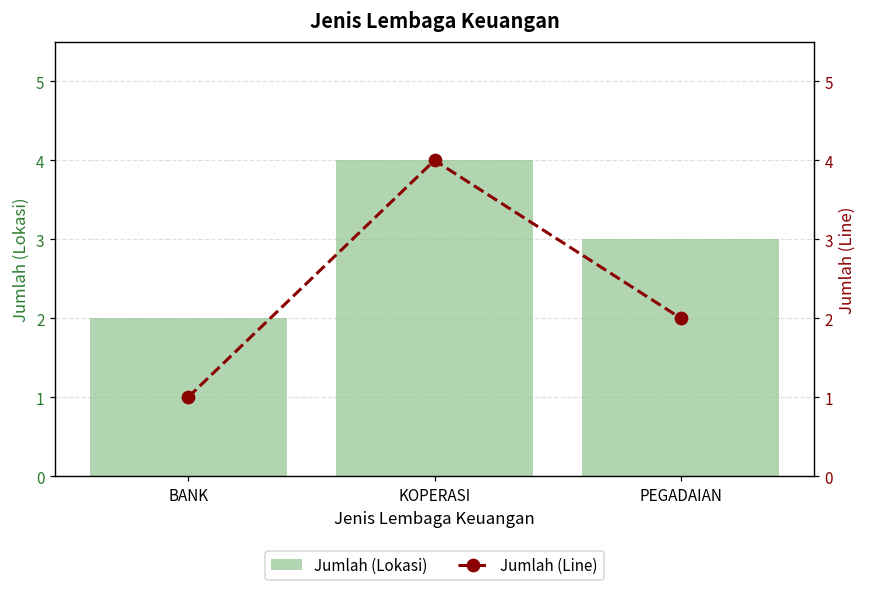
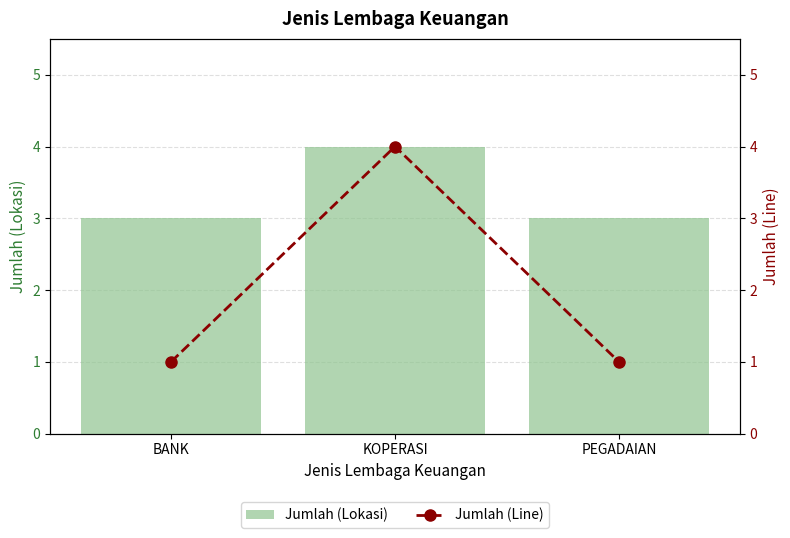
Jumlah (Lokasi), BANK: 2 -> 3
Jumlah (Line), PEGADAIAN: 2 -> 1
